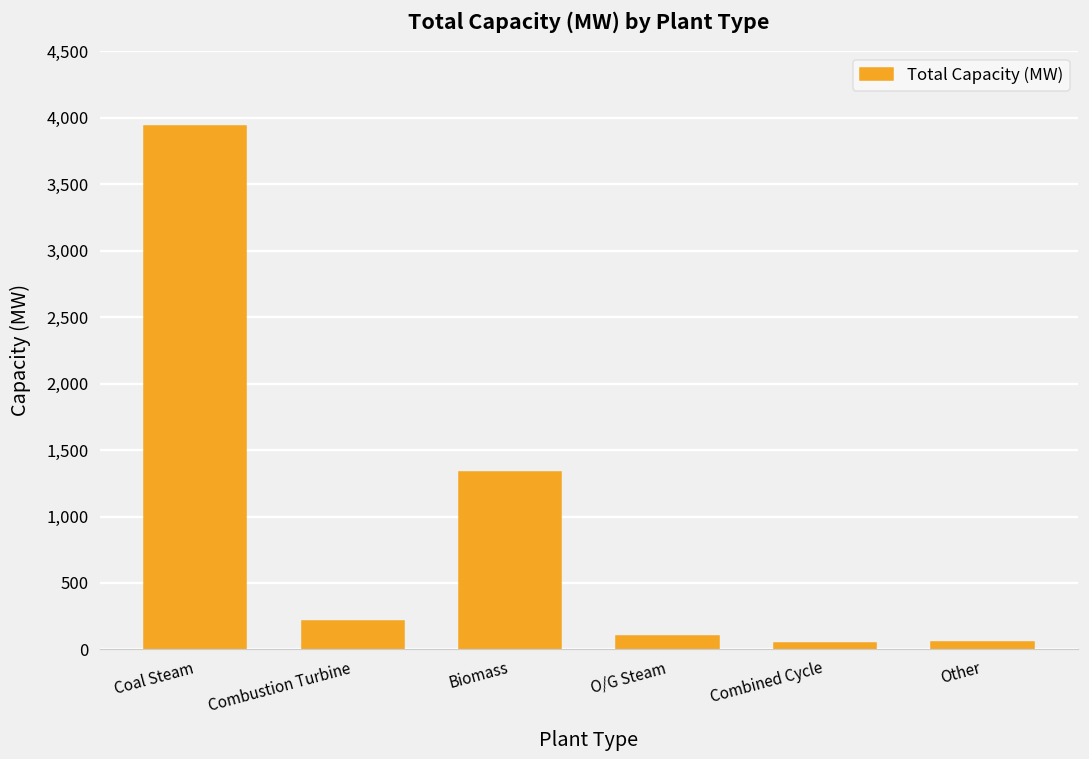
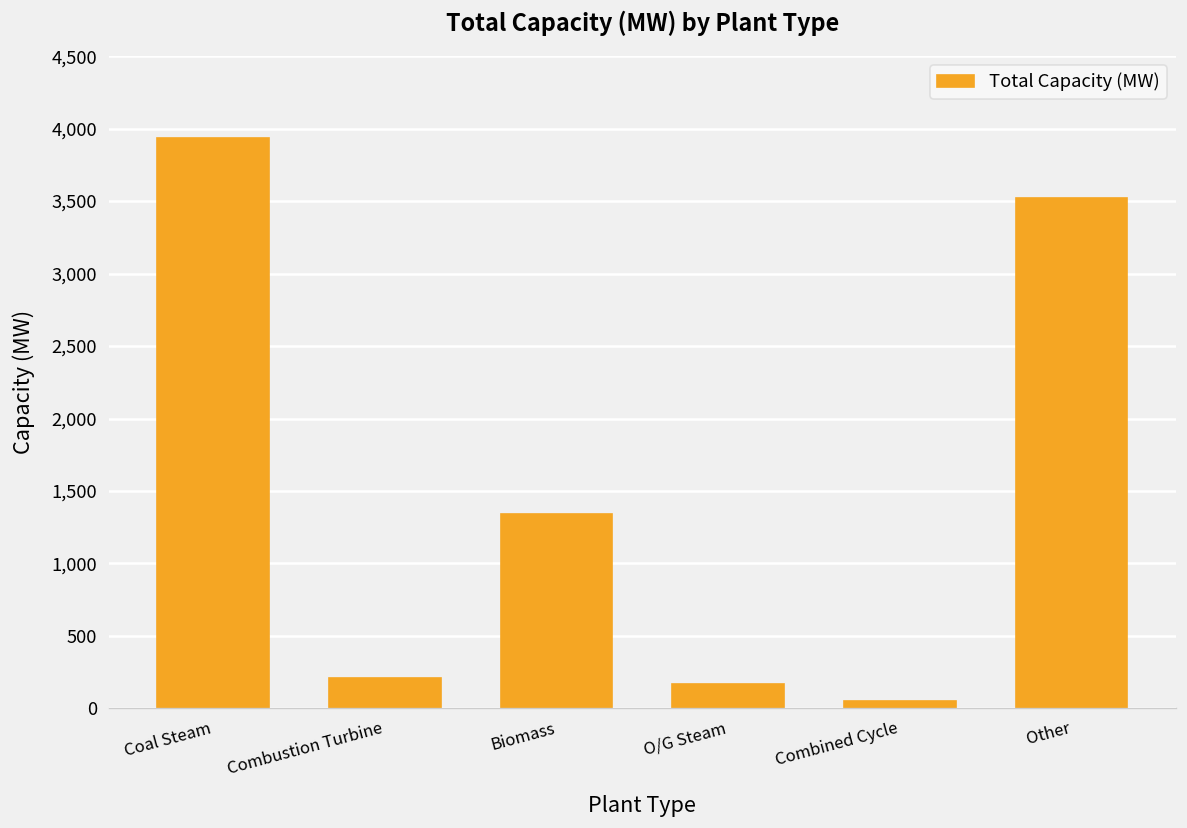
O/G Steam: 100 -> 170
Other: 50 -> 3,520
